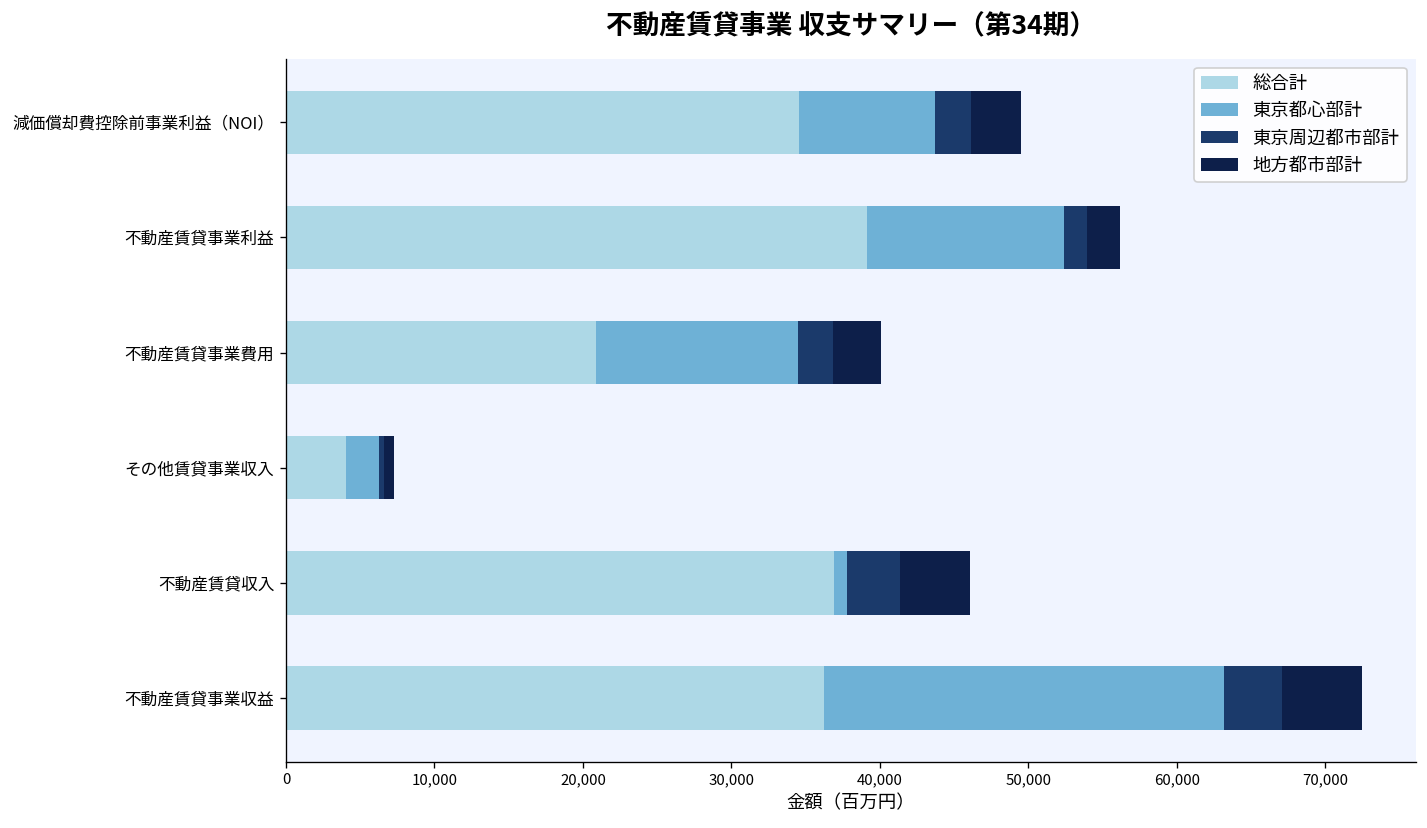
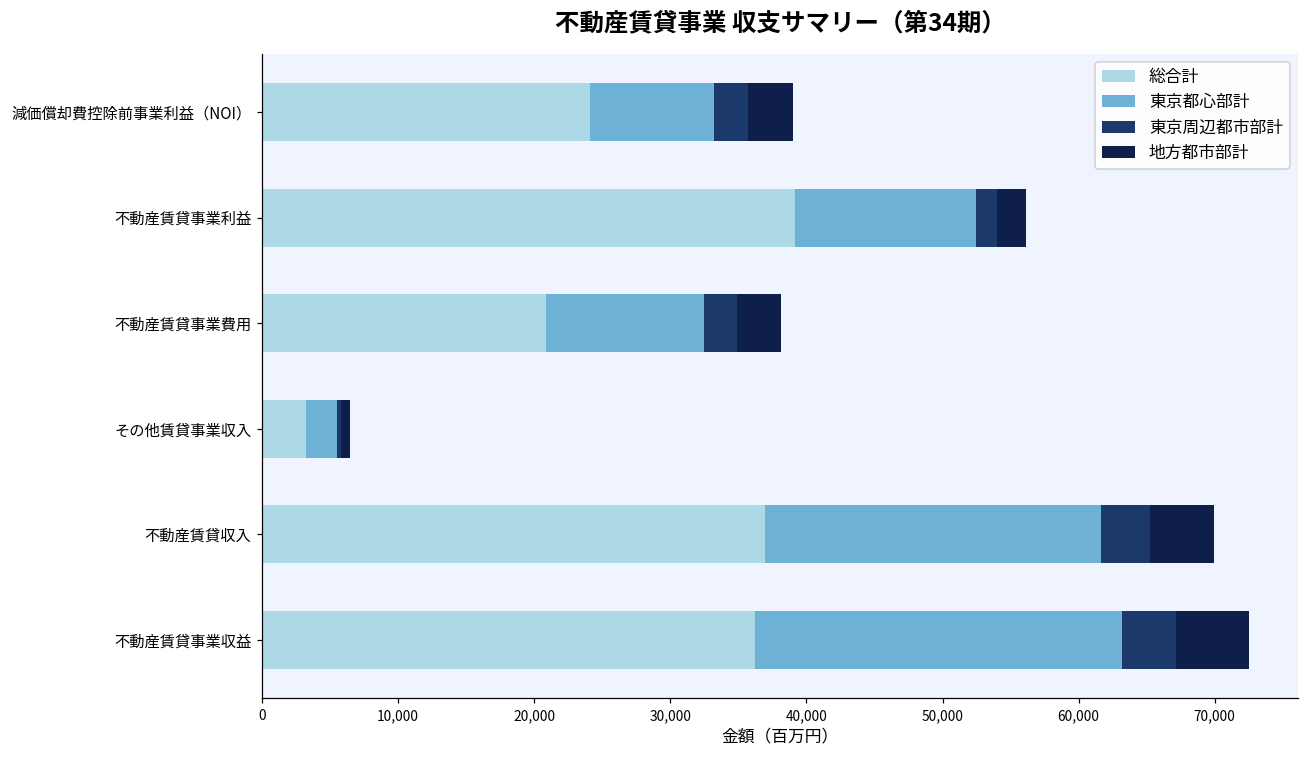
総合計, 減価償却費控除前事業利益（NOI）: 34,600 -> 24,100
東京都心部計, 不動産賃貸事業費用: 13,600 -> 11,700
総合計, その他賃貸事業収入: 4,000 -> 3,200
東京都心部計, 不動産賃貸収入: 900 -> 24,700
